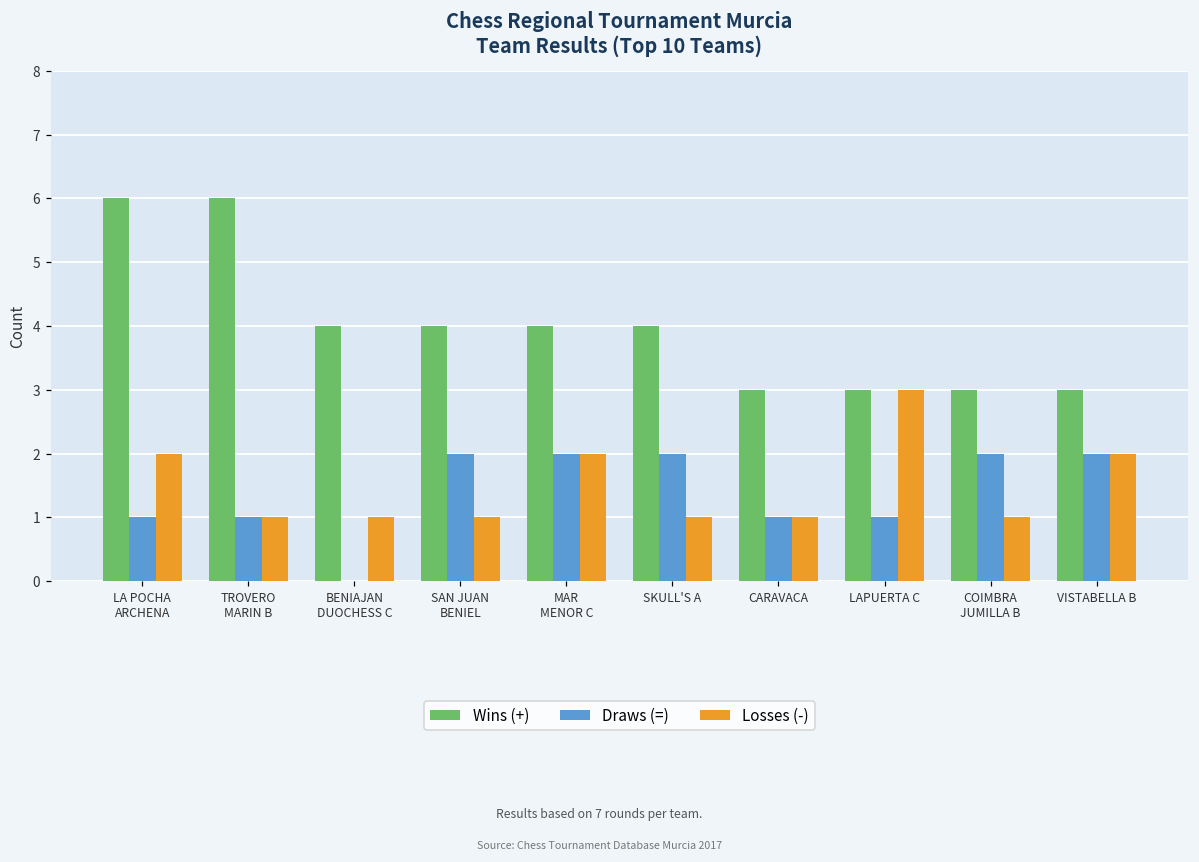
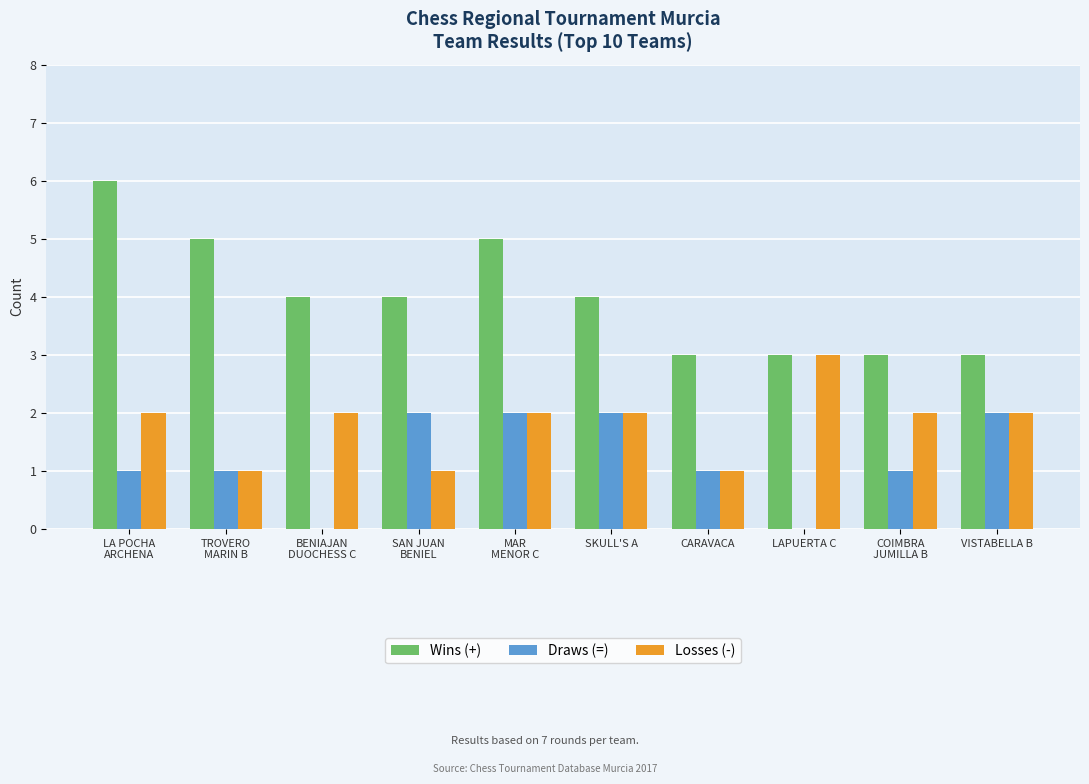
Wins (+), TROVERO MARIN B: 6 -> 5
Losses (-), BENIAJAN DUOCHESS C: 1 -> 2
Wins (+), MAR MENOR C: 4 -> 5
Losses (-), SKULL'S A: 1 -> 2
Draws (=), LAPUERTA C: 1 -> 0
Draws (=), COIMBRA JUMILLA B: 2 -> 1
Losses (-), COIMBRA JUMILLA B: 1 -> 2
